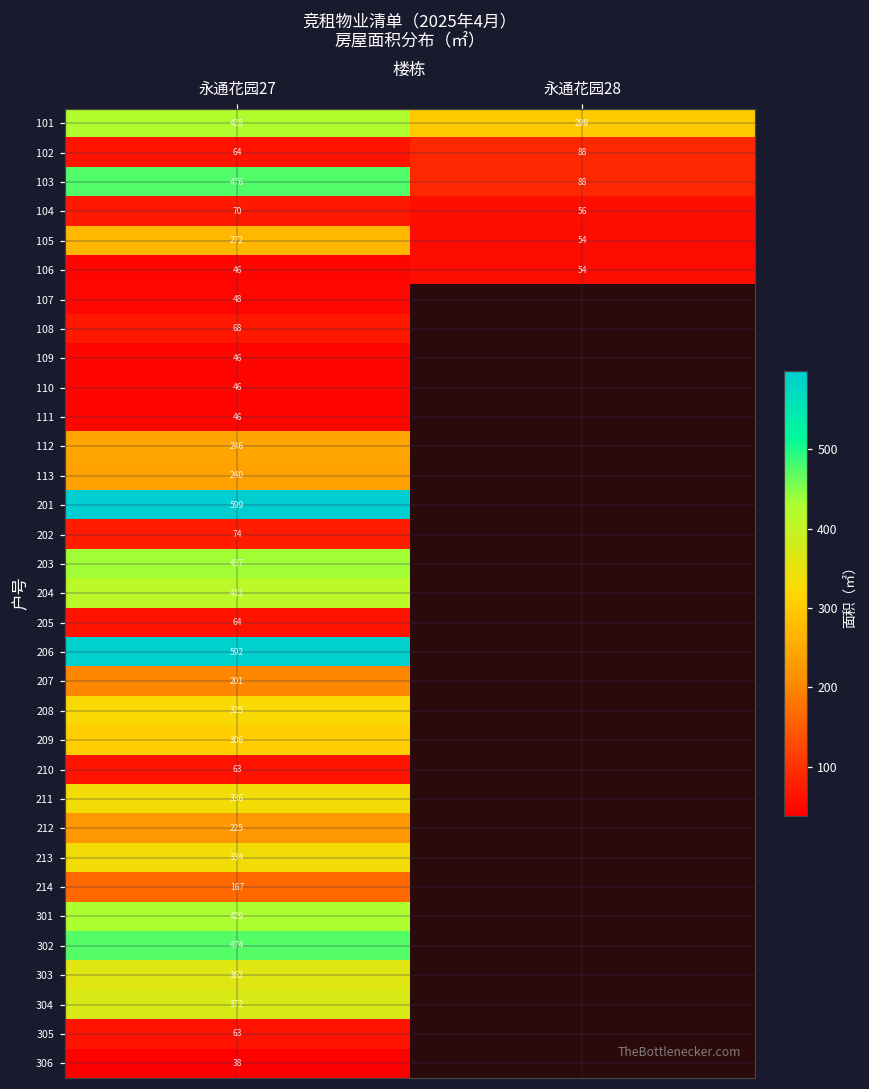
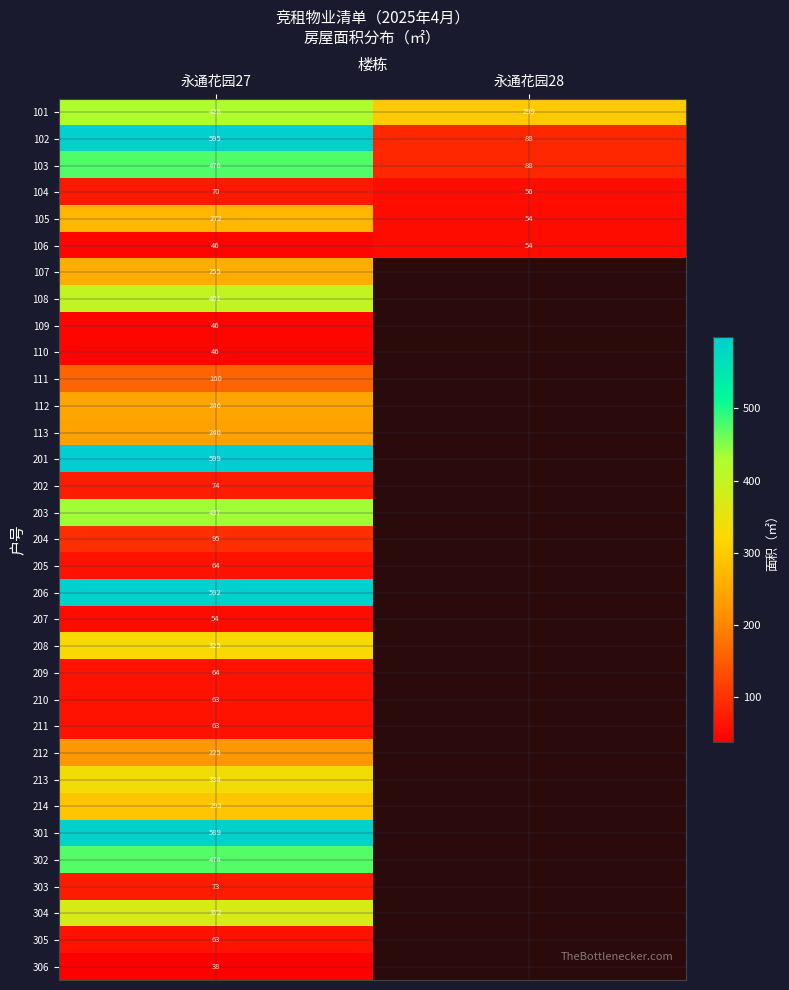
102, 永通花园27: 64 -> 595
107, 永通花园27: 48 -> 255
108, 永通花园27: 68 -> 401
111, 永通花园27: 46 -> 160
204, 永通花园27: 411 -> 95
207, 永通花园27: 201 -> 54
209, 永通花园27: 306 -> 64
211, 永通花园27: 336 -> 63
214, 永通花园27: 167 -> 293
301, 永通花园27: 429 -> 589
303, 永通花园27: 362 -> 73
